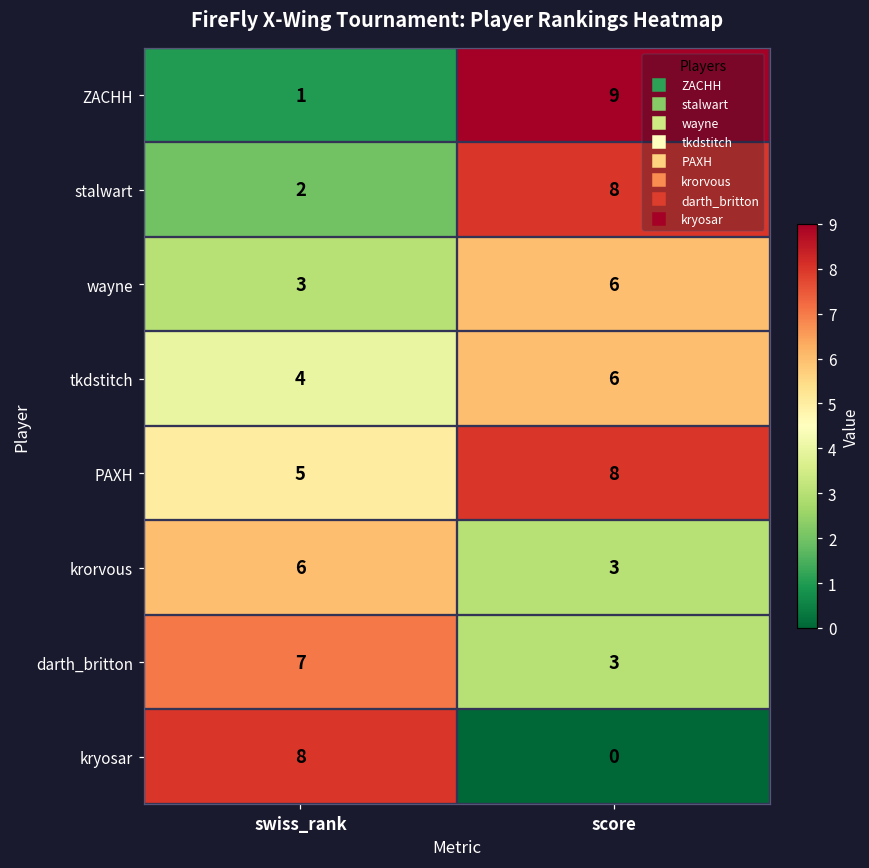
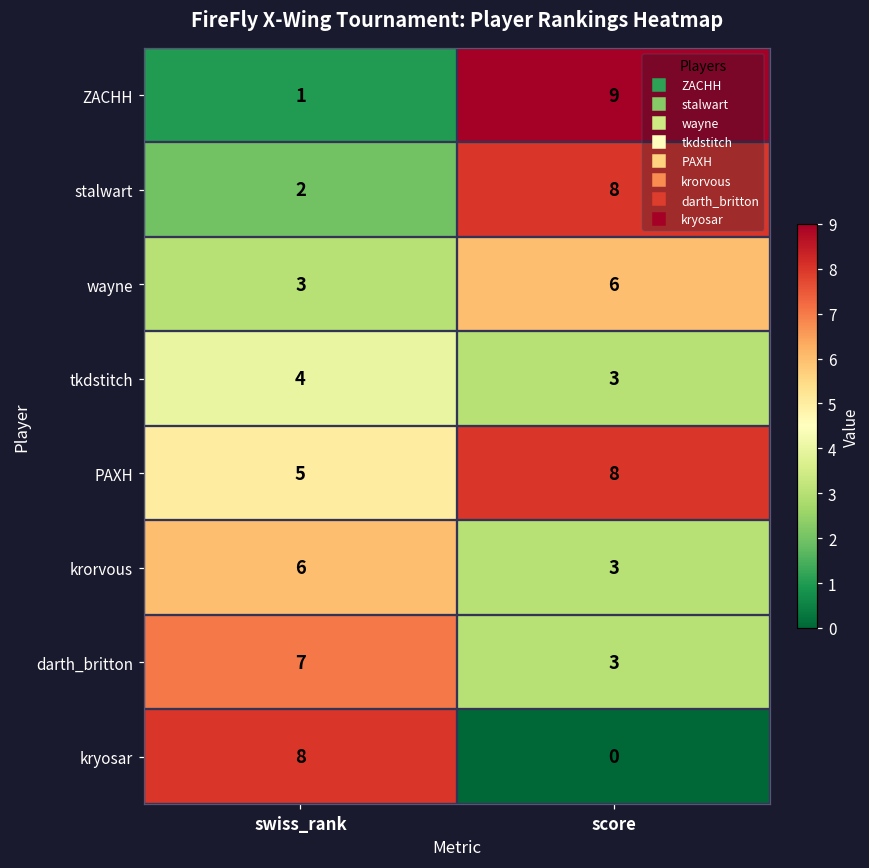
tkdstitch, score: 6 -> 3
